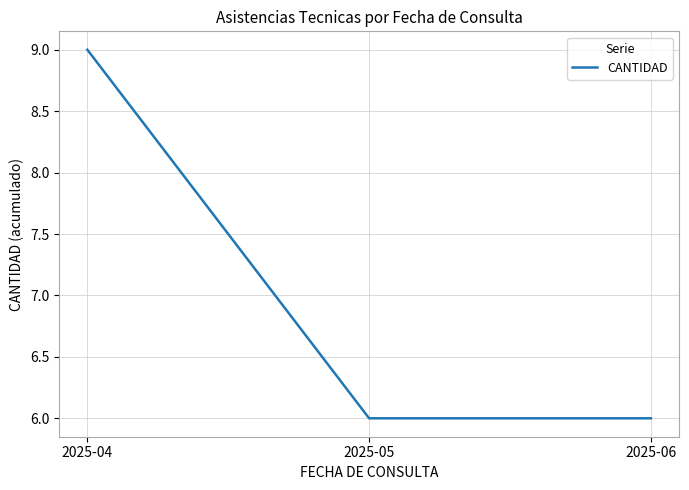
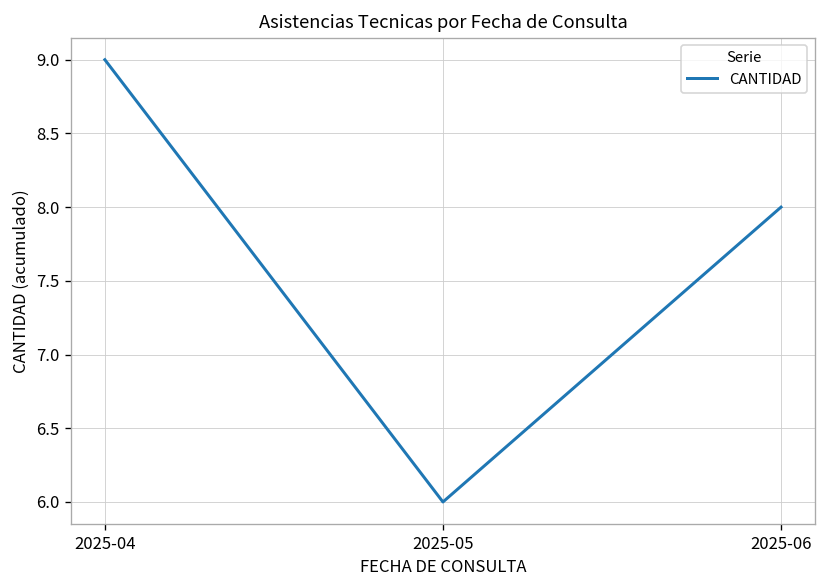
2025-06: 6 -> 8
